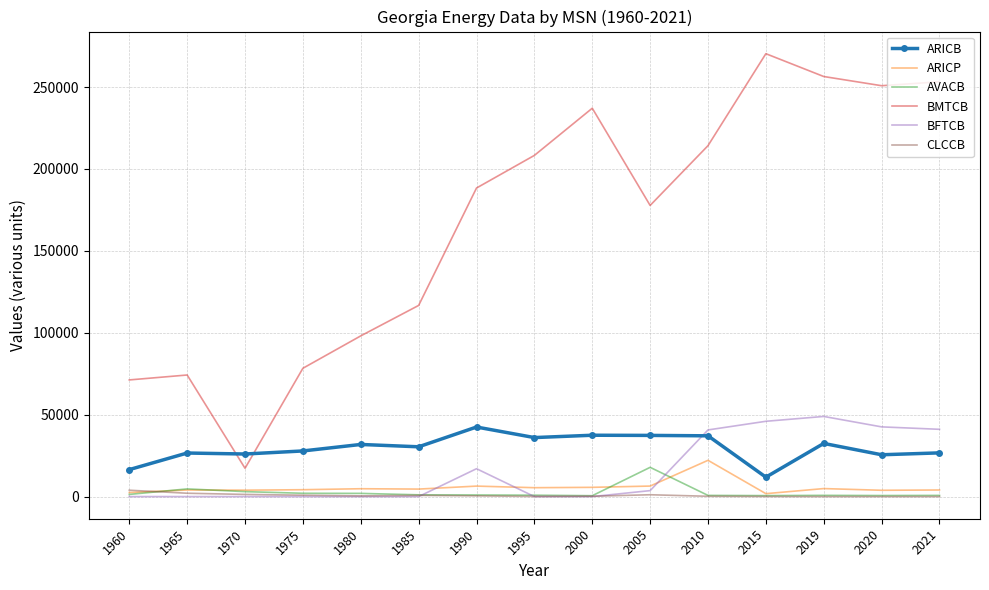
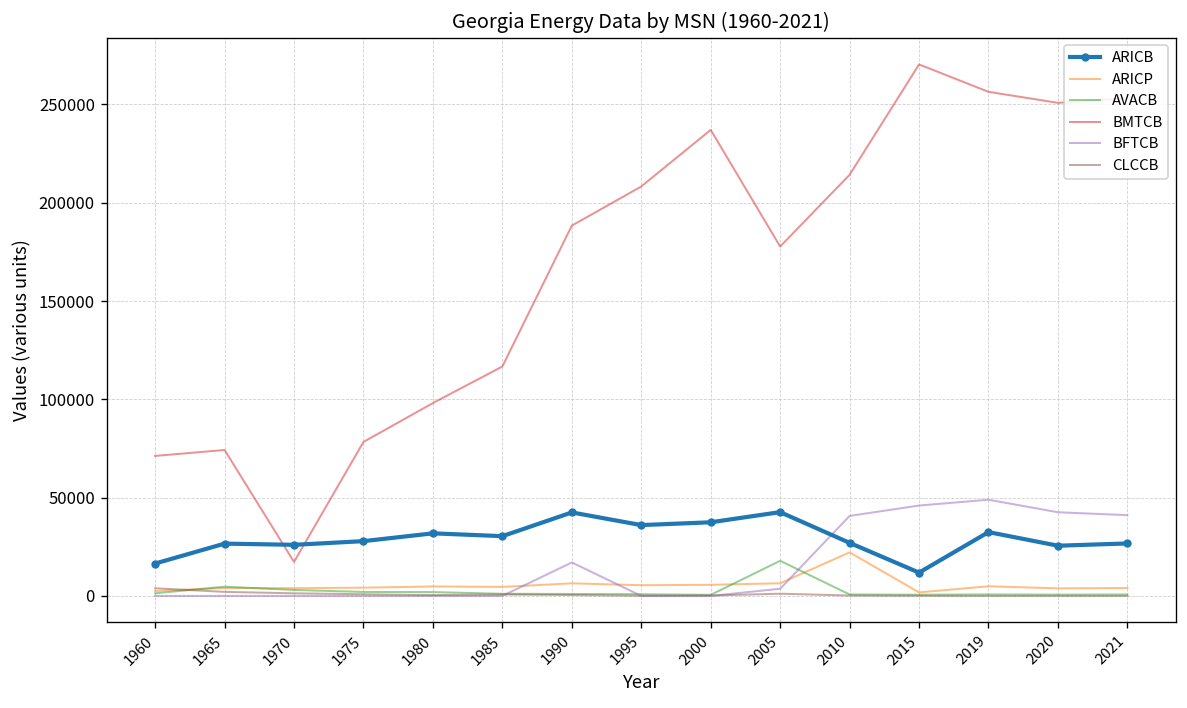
ARICB, 2005: 37000 -> 43000
ARICB, 2010: 37000 -> 27000
